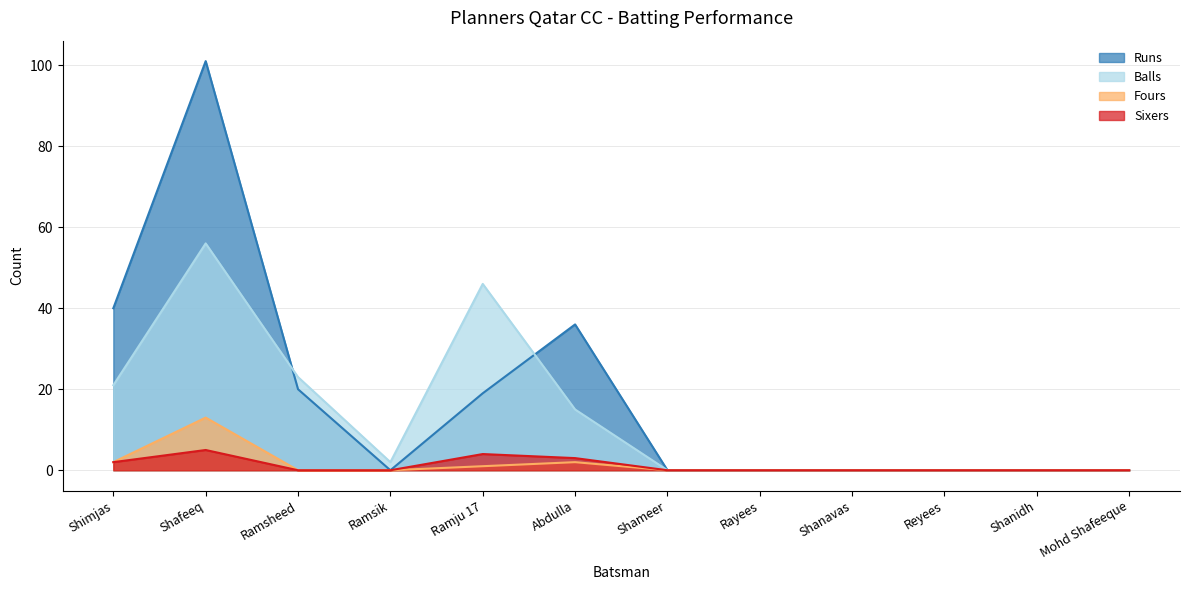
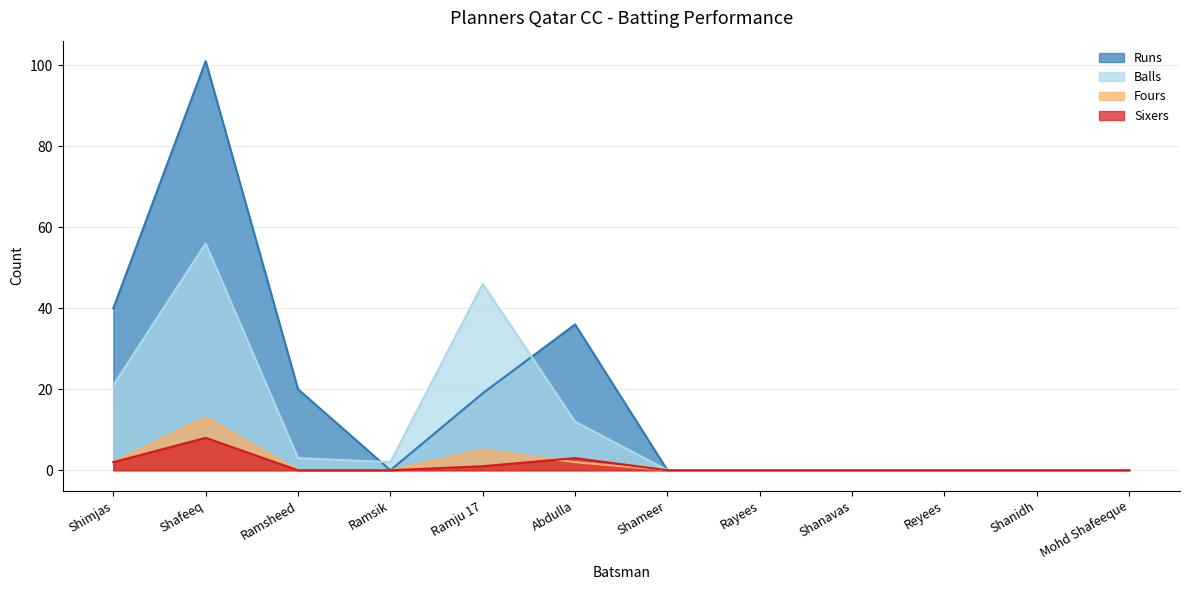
Sixers, Shafeeq: 5 -> 8
Balls, Ramsheed: 23 -> 3
Fours, Ramju 17: 1 -> 5
Sixers, Ramju 17: 4 -> 1
Balls, Abdulla: 15 -> 12
